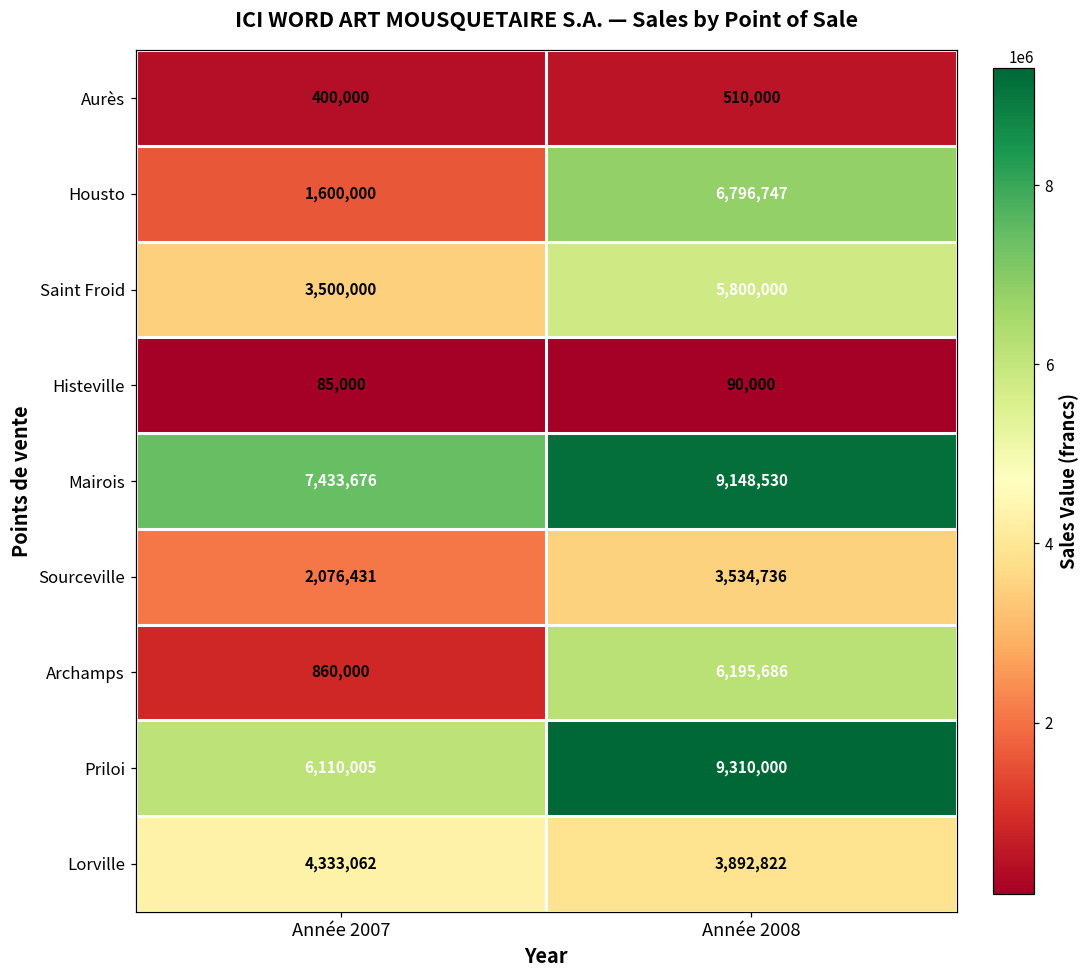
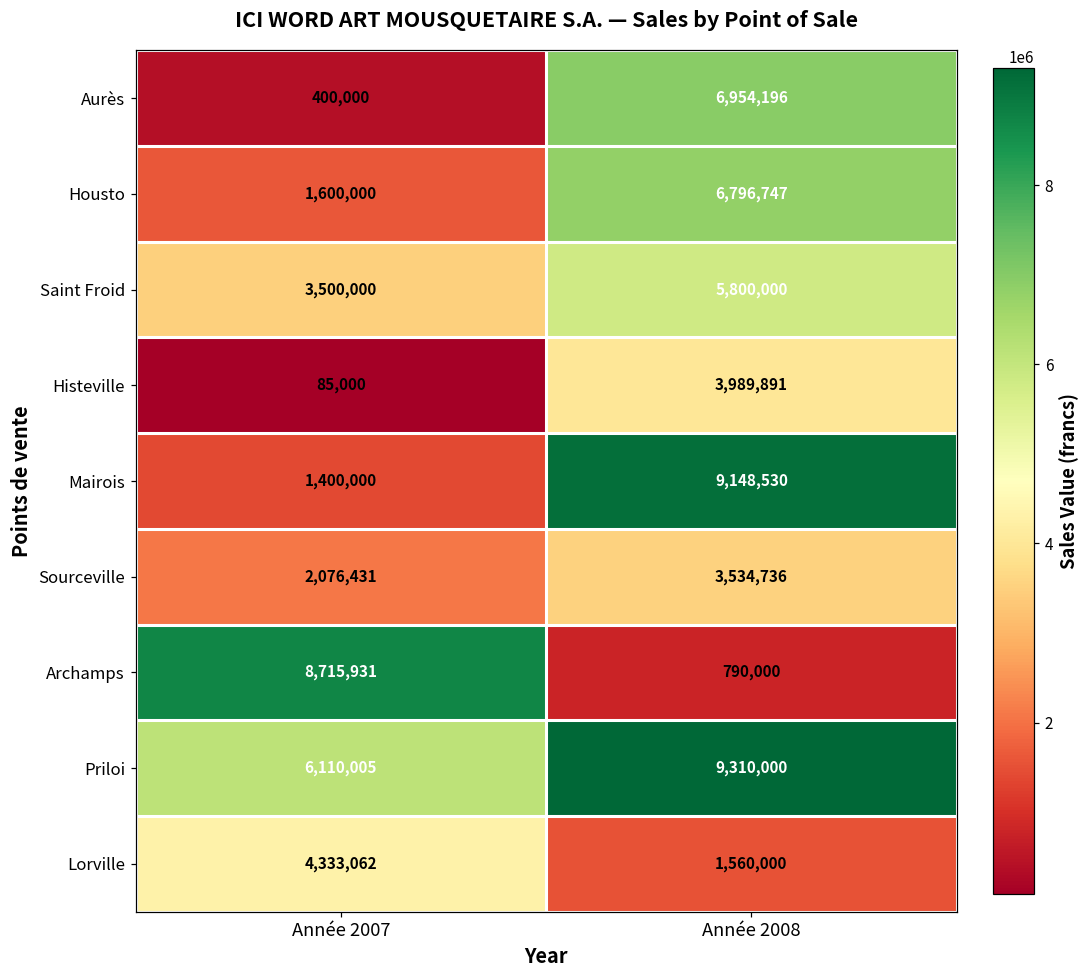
Aurès, Année 2008: 510,000 -> 6,954,196
Histeville, Année 2008: 90,000 -> 3,989,891
Mairois, Année 2007: 7,433,676 -> 1,400,000
Archamps, Année 2007: 860,000 -> 8,715,931
Archamps, Année 2008: 6,195,686 -> 790,000
Lorville, Année 2008: 3,892,822 -> 1,560,000
